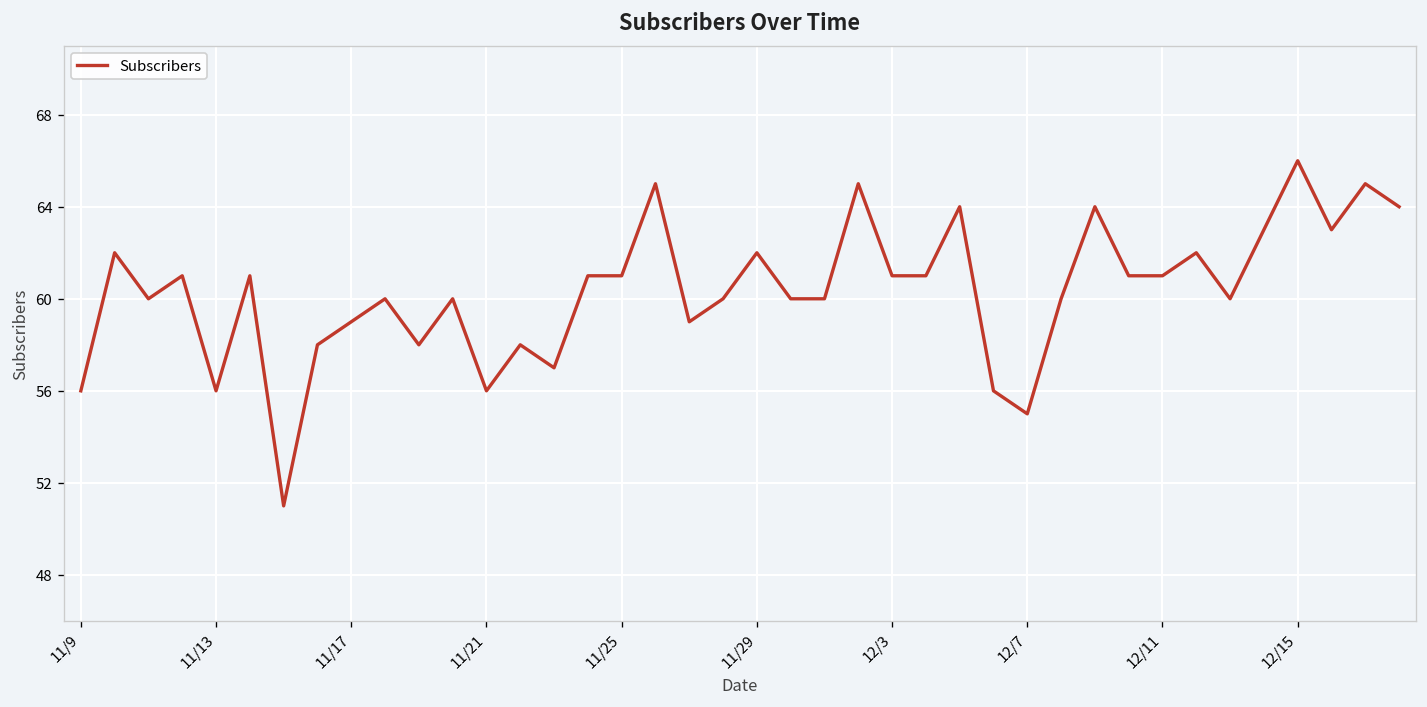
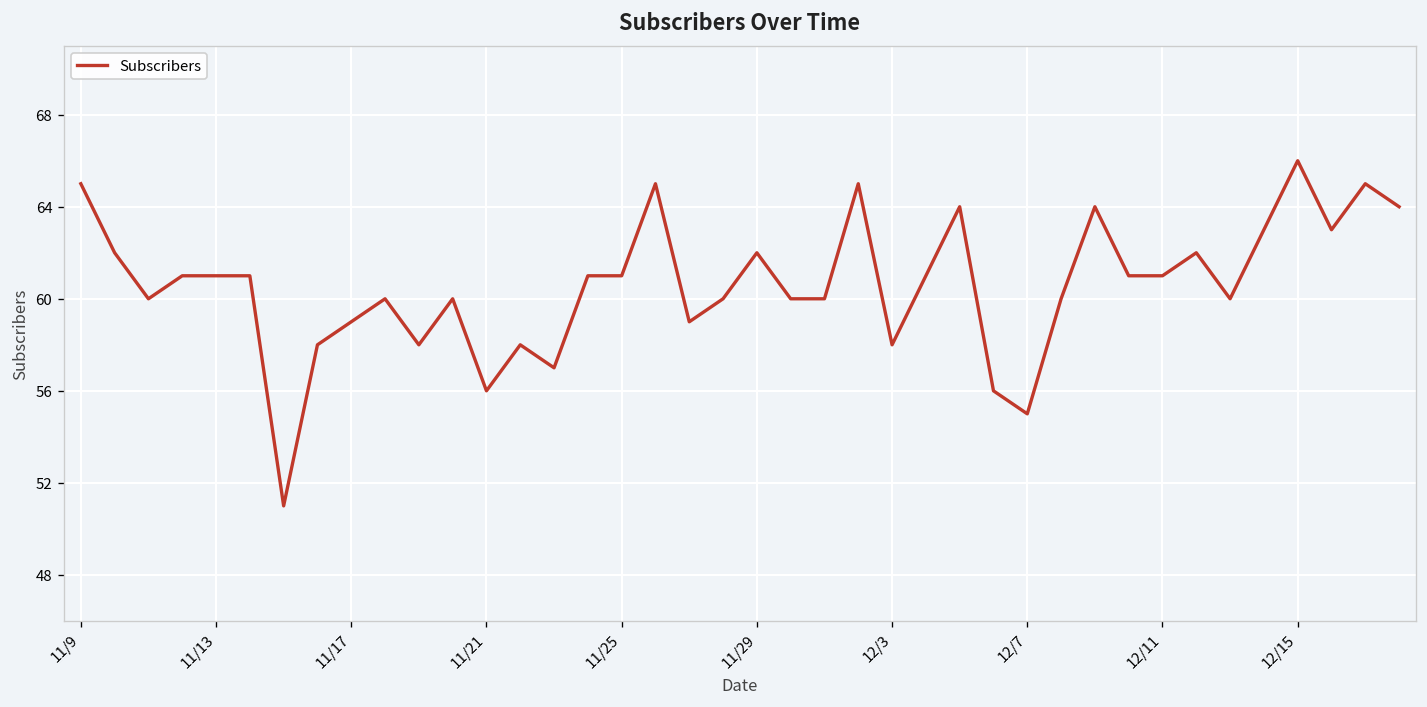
11/9: 56 -> 65
11/13: 56 -> 61
12/3: 61 -> 58
